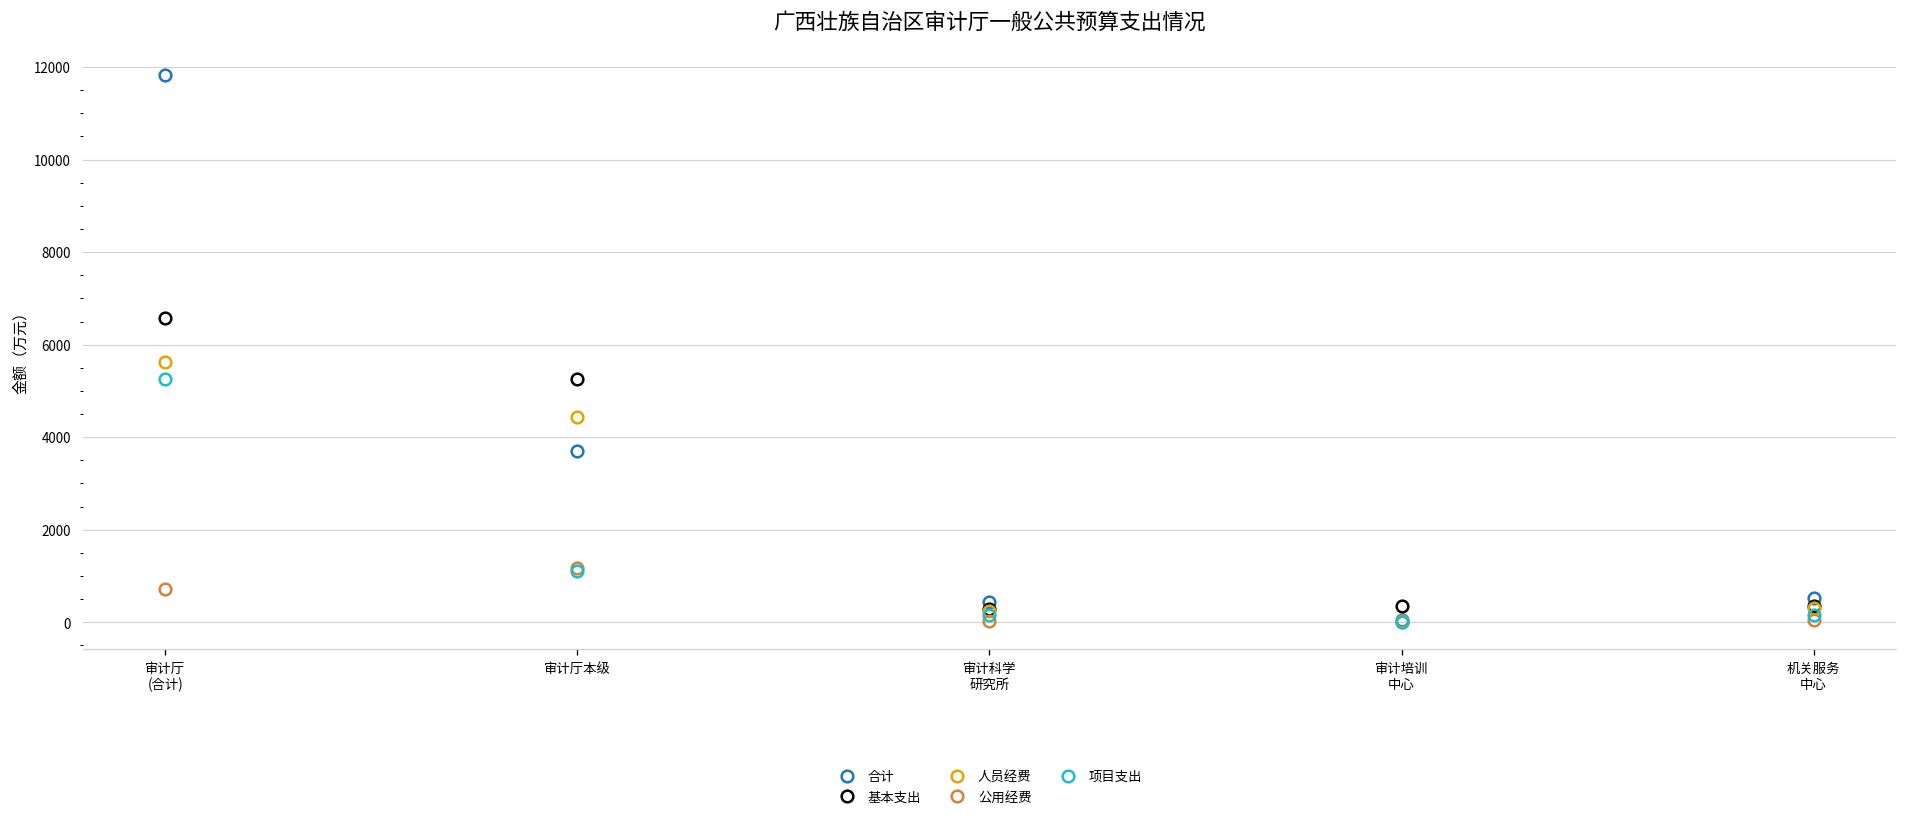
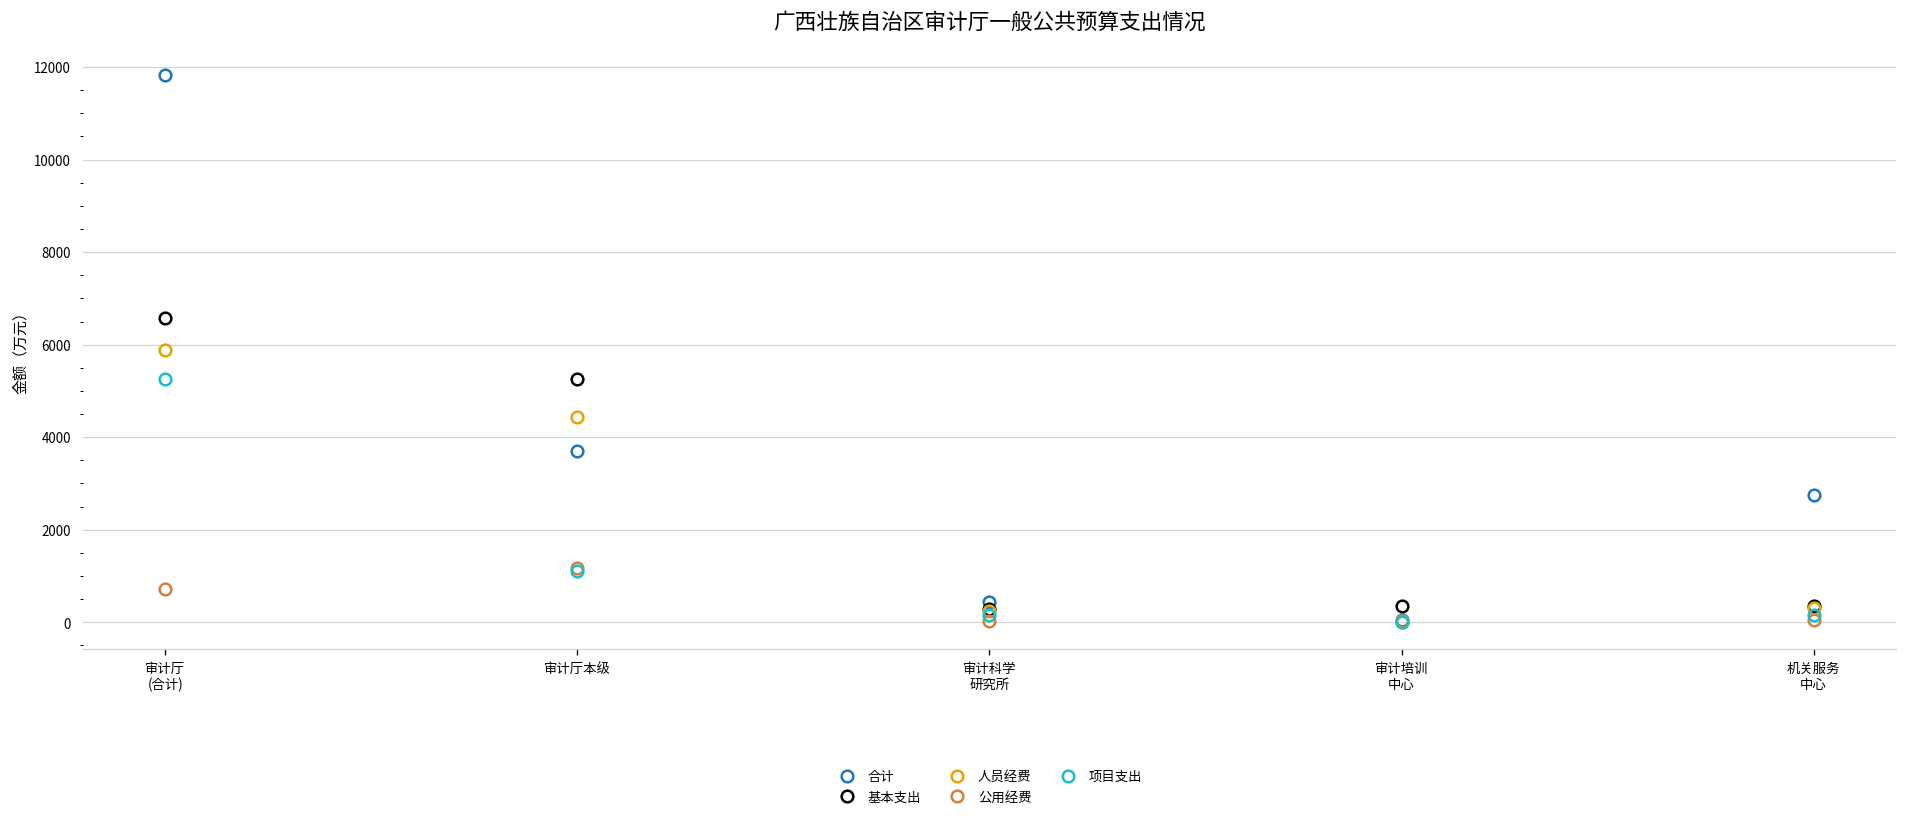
人员经费, 审计厅 (合计): 5600 -> 5900
合计, 机关服务 中心: 500 -> 2700
